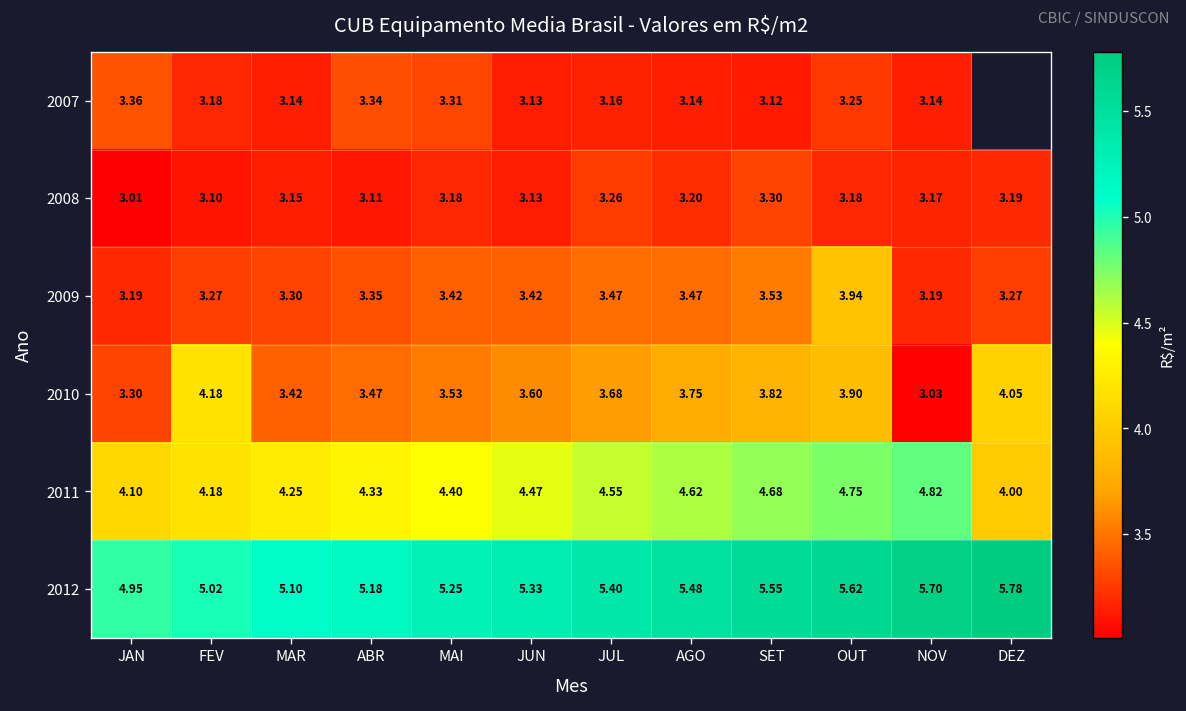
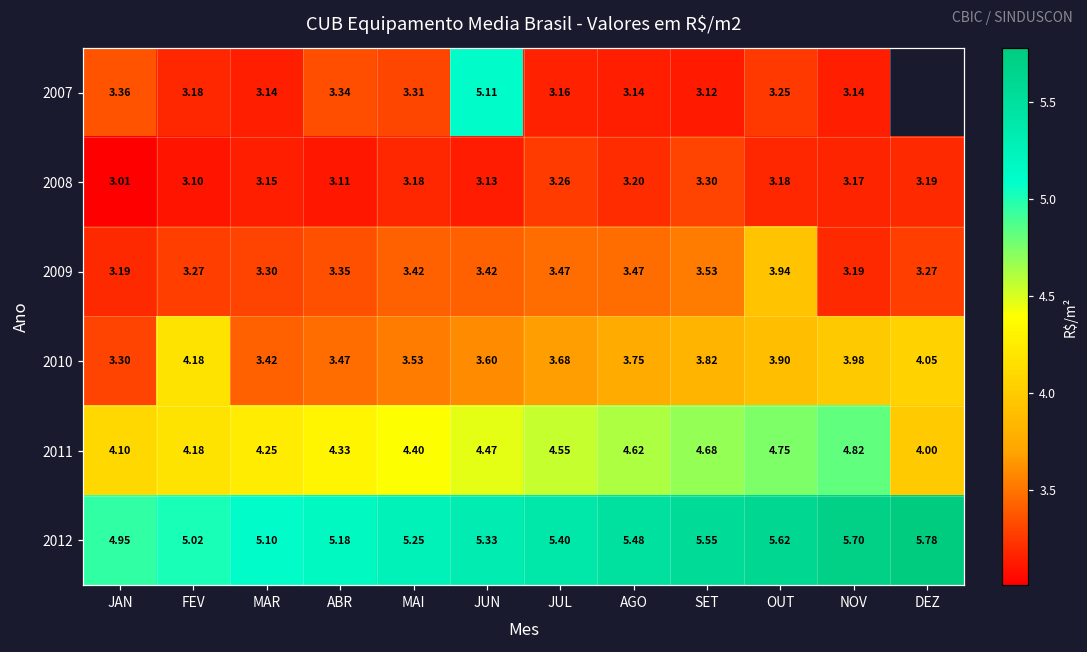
2007, JUN: 3.13 -> 5.11
2010, NOV: 3.03 -> 3.98
